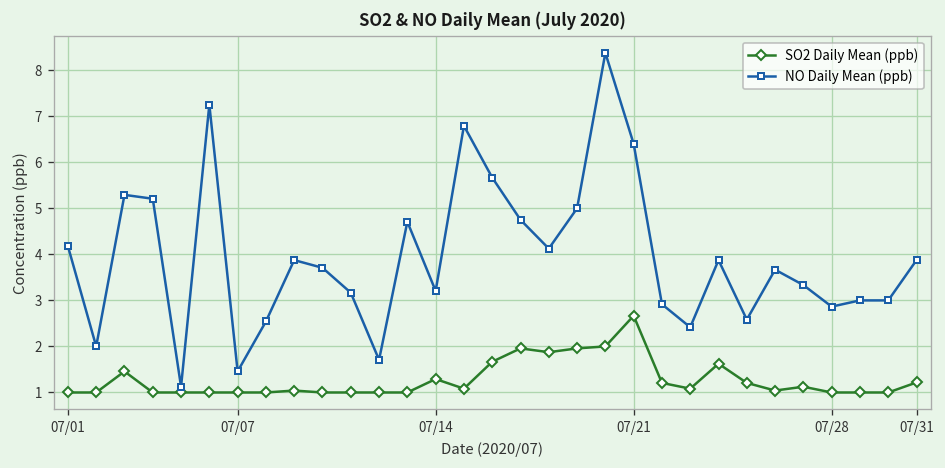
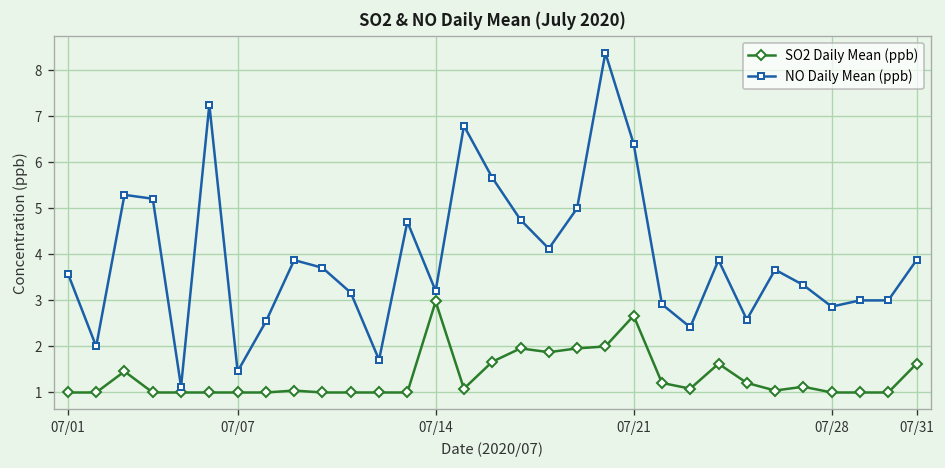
NO Daily Mean (ppb), 07/01: 4.2 -> 3.6
SO2 Daily Mean (ppb), 07/14: 1.3 -> 3.0
SO2 Daily Mean (ppb), 07/31: 1.2 -> 1.6
